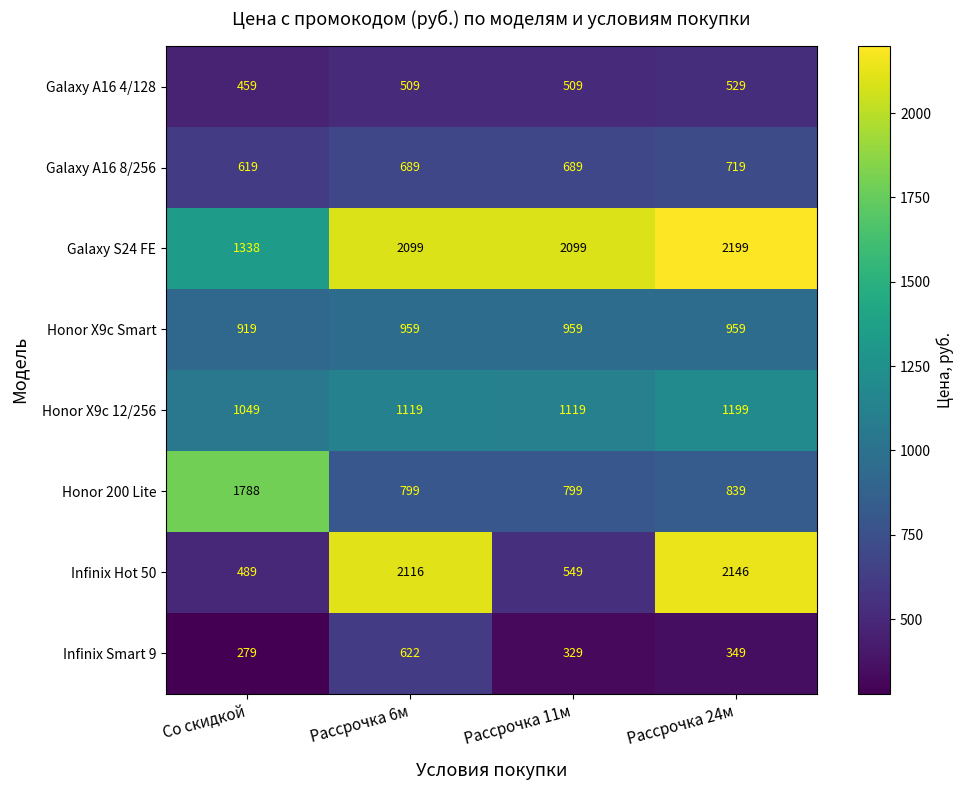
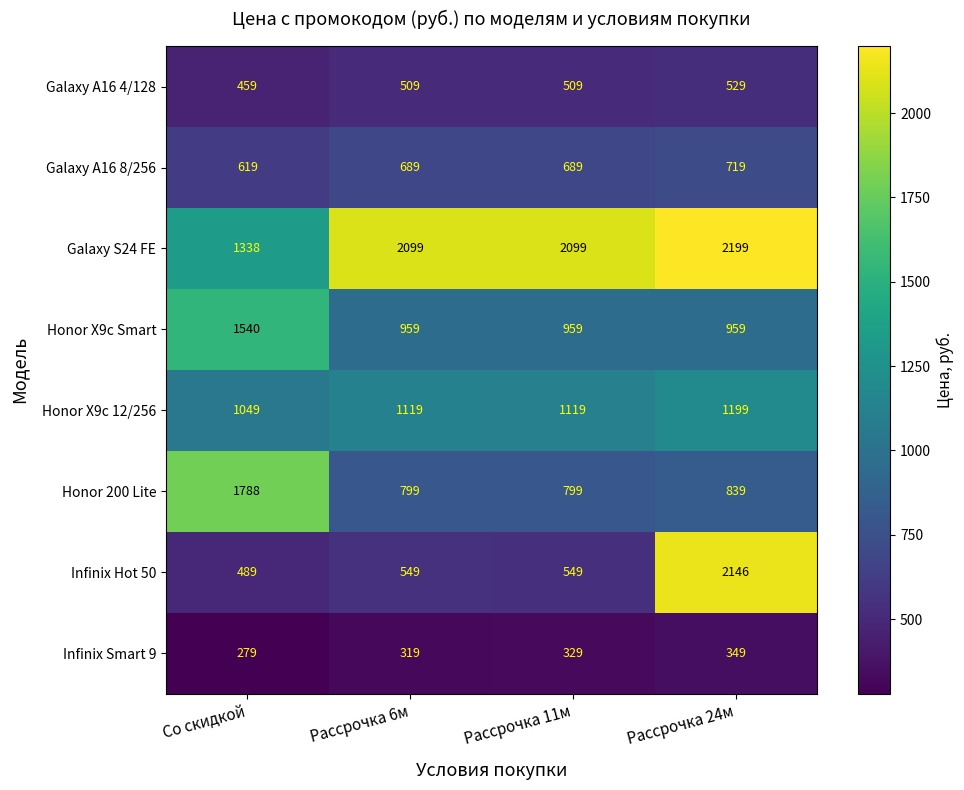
Honor X9c Smart, Со скидкой: 919 -> 1540
Infinix Hot 50, Рассрочка 6м: 2116 -> 549
Infinix Smart 9, Рассрочка 6м: 622 -> 319
